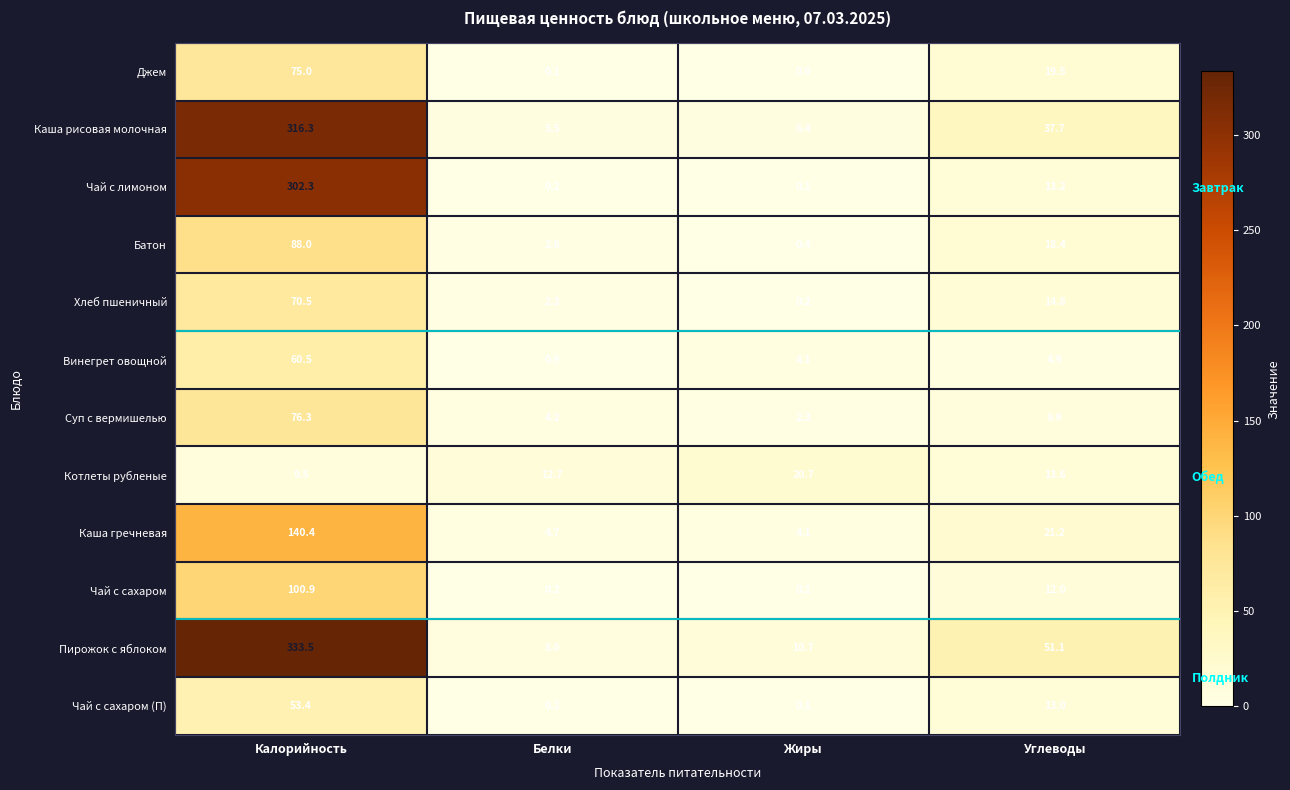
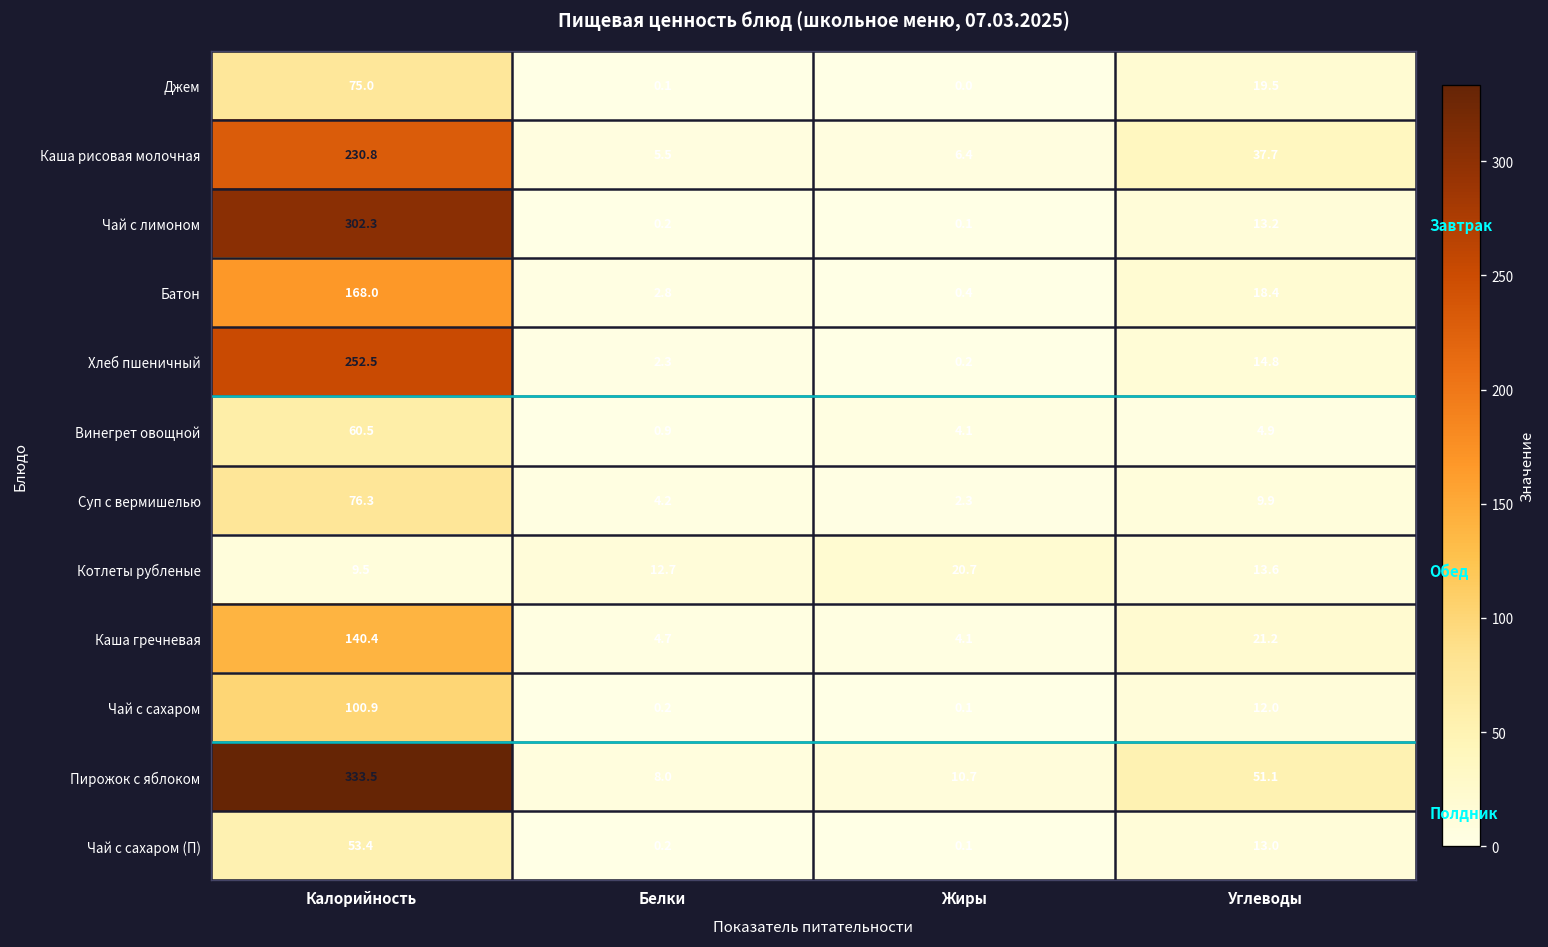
Каша рисовая молочная, Калорийность: 316.3 -> 230.8
Батон, Калорийность: 88.0 -> 168.0
Хлеб пшеничный, Калорийность: 70.5 -> 252.5
